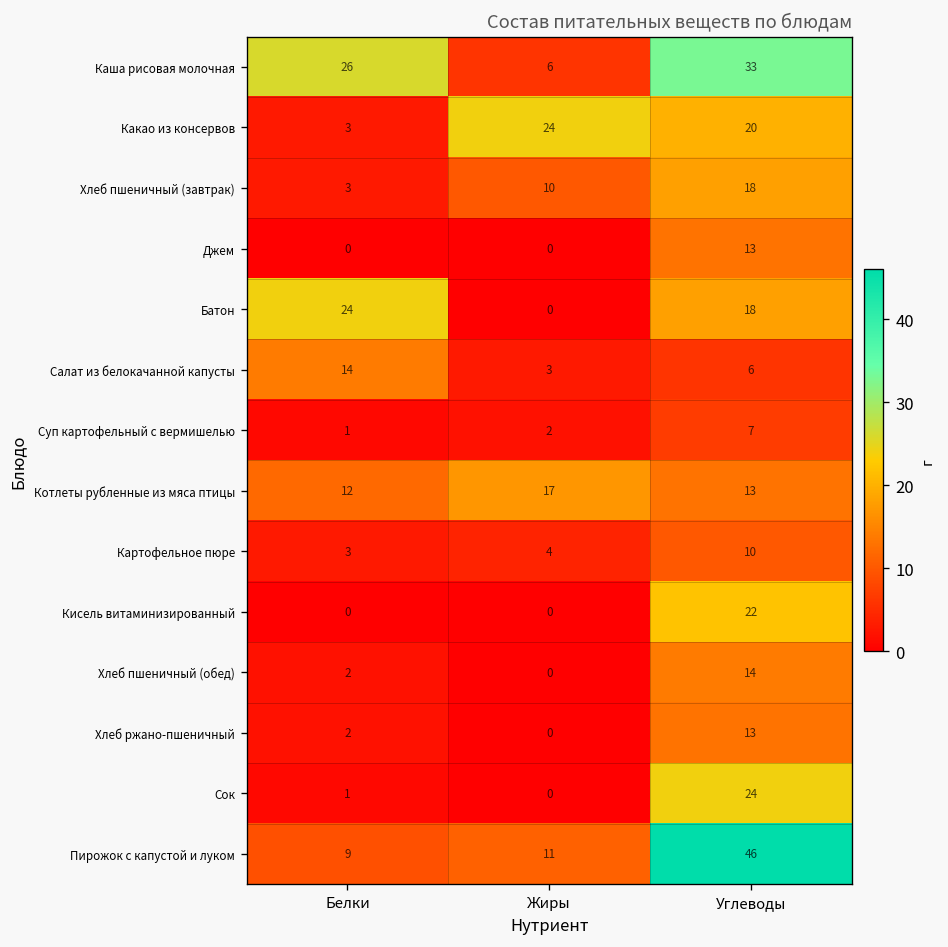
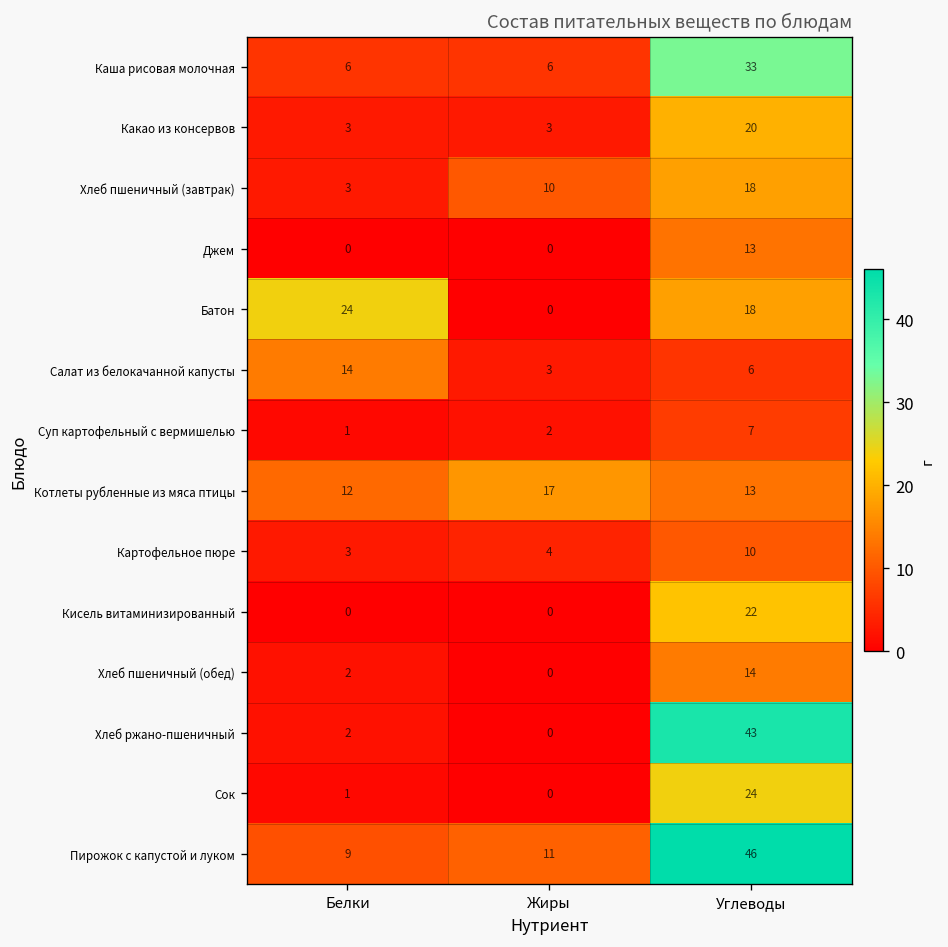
Каша рисовая молочная, Белки: 26 -> 6
Какао из консервов, Жиры: 24 -> 3
Хлеб ржано-пшеничный, Углеводы: 13 -> 43
